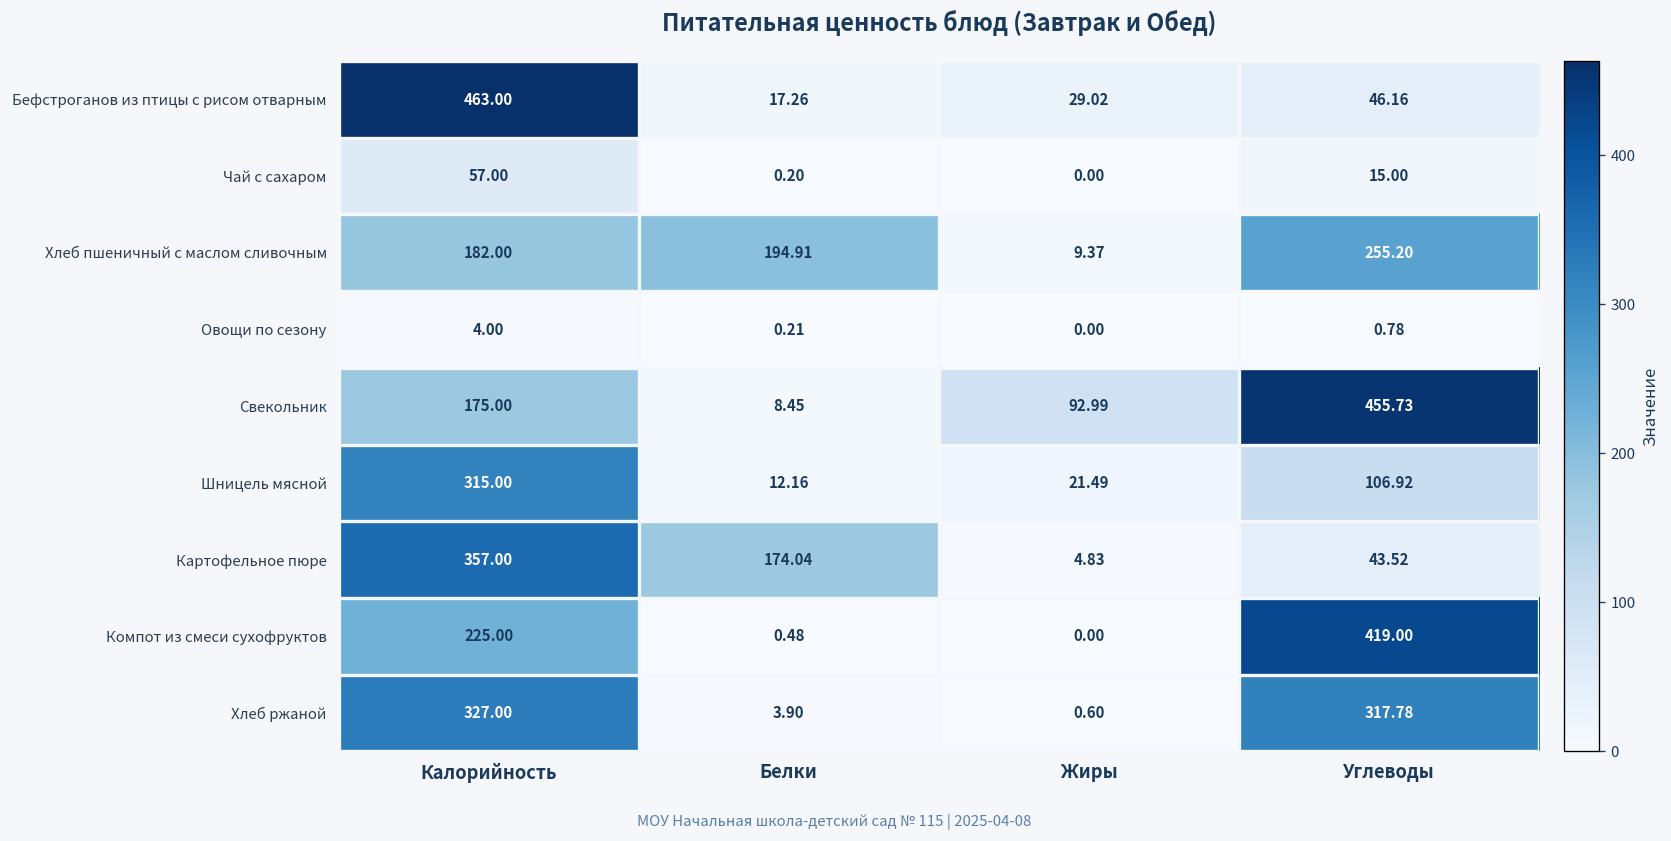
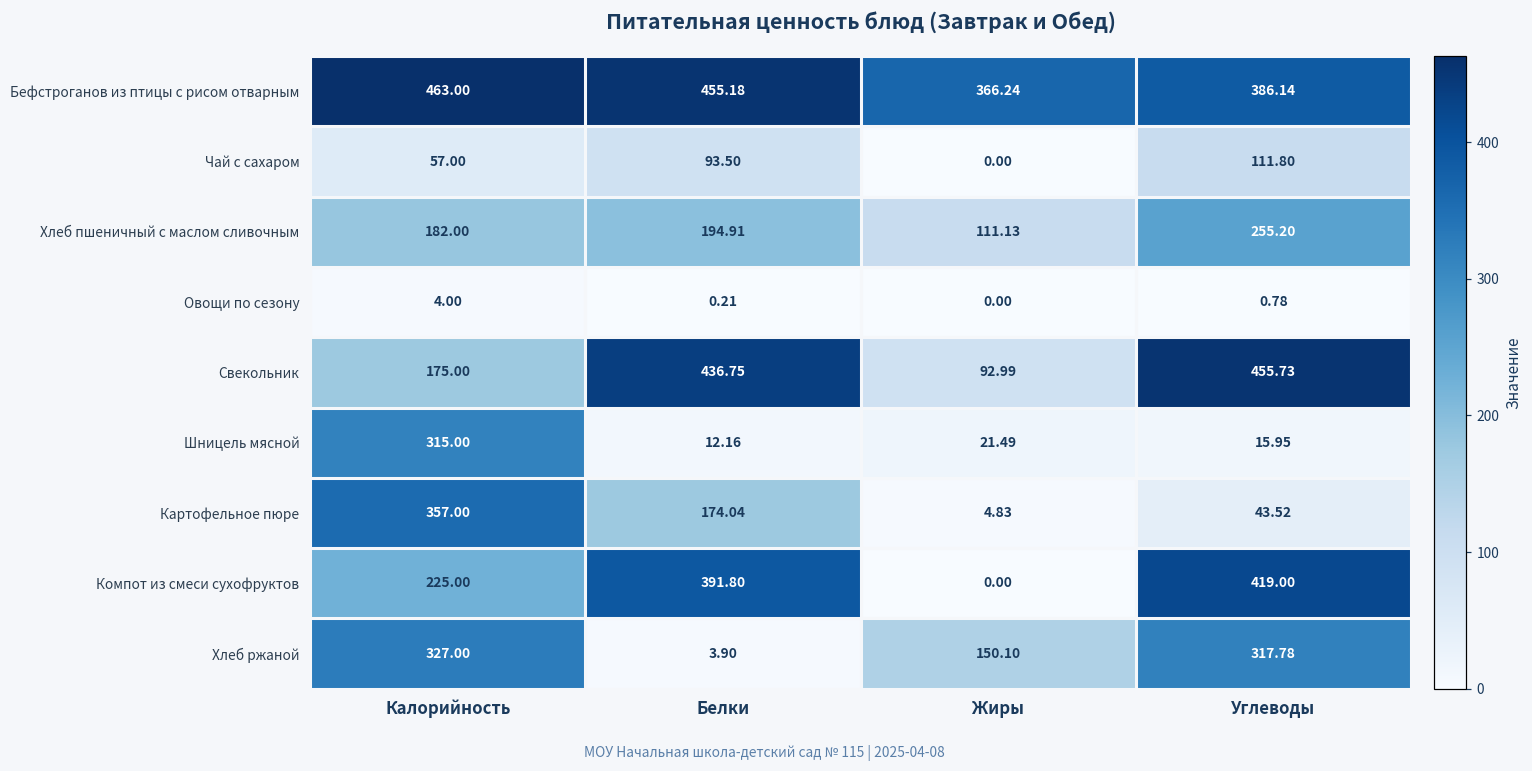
Бефстроганов из птицы с рисом отварным, Белки: 17.26 -> 455.18
Бефстроганов из птицы с рисом отварным, Жиры: 29.02 -> 366.24
Бефстроганов из птицы с рисом отварным, Углеводы: 46.16 -> 386.14
Чай с сахаром, Белки: 0.20 -> 93.50
Чай с сахаром, Углеводы: 15.00 -> 111.80
Хлеб пшеничный с маслом сливочным, Жиры: 9.37 -> 111.13
Свекольник, Белки: 8.45 -> 436.75
Шницель мясной, Углеводы: 106.92 -> 15.95
Компот из смеси сухофруктов, Белки: 0.48 -> 391.80
Хлеб ржаной, Жиры: 0.60 -> 150.10
